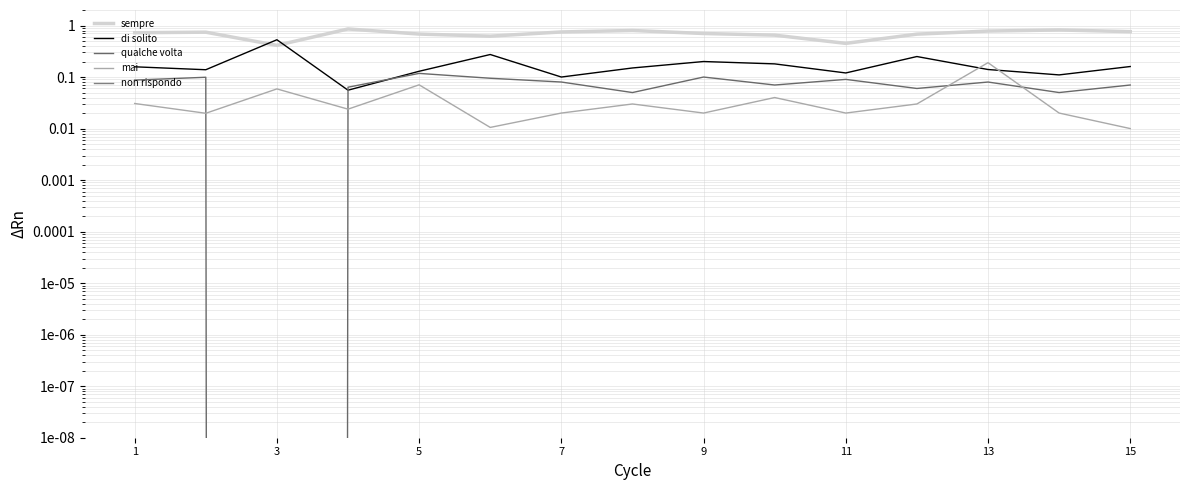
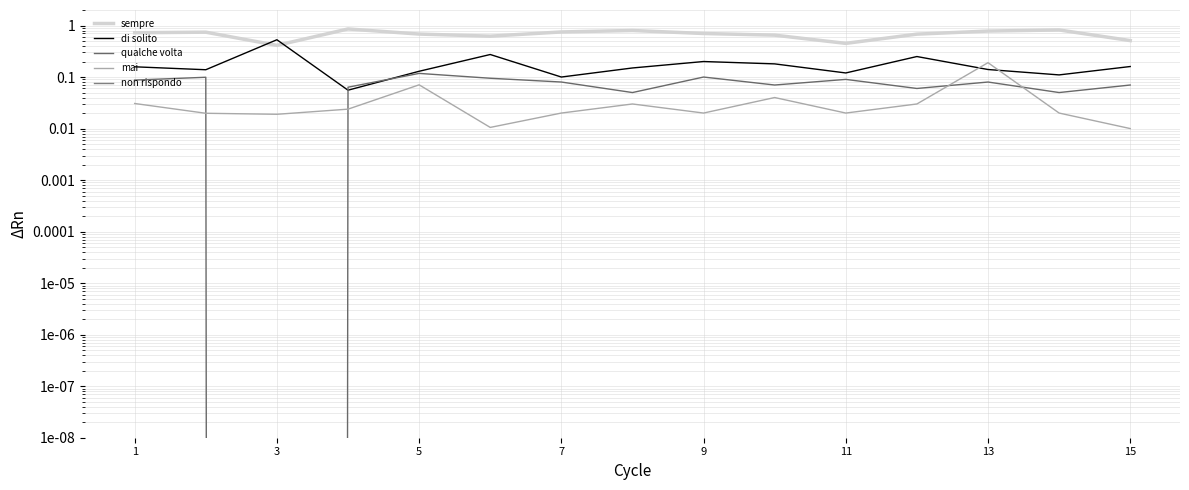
mai, 3: 0.06 -> 0.019
sempre, 15: 0.8 -> 0.5
